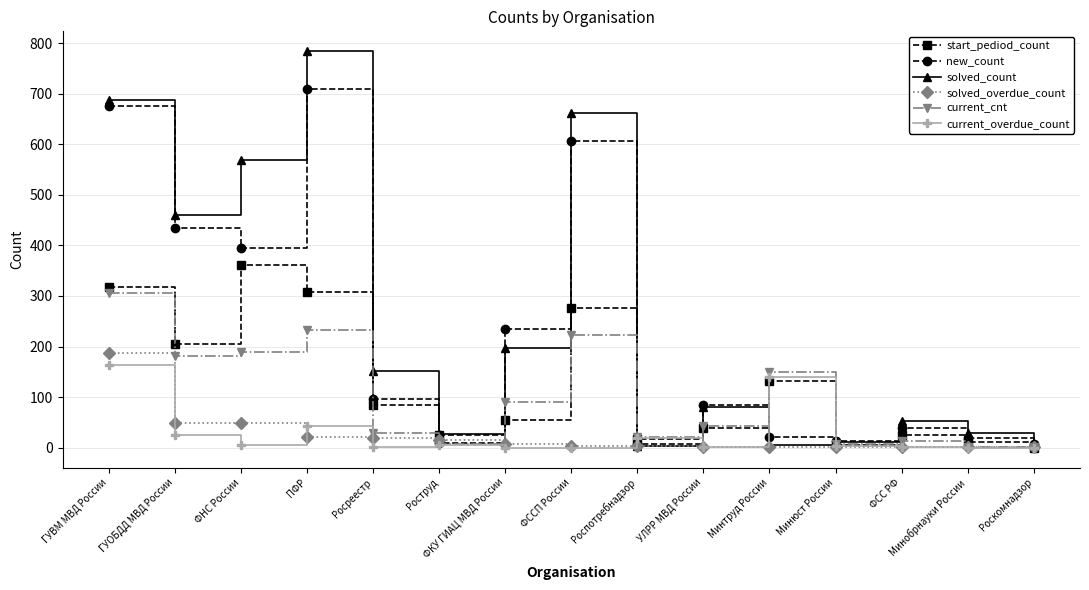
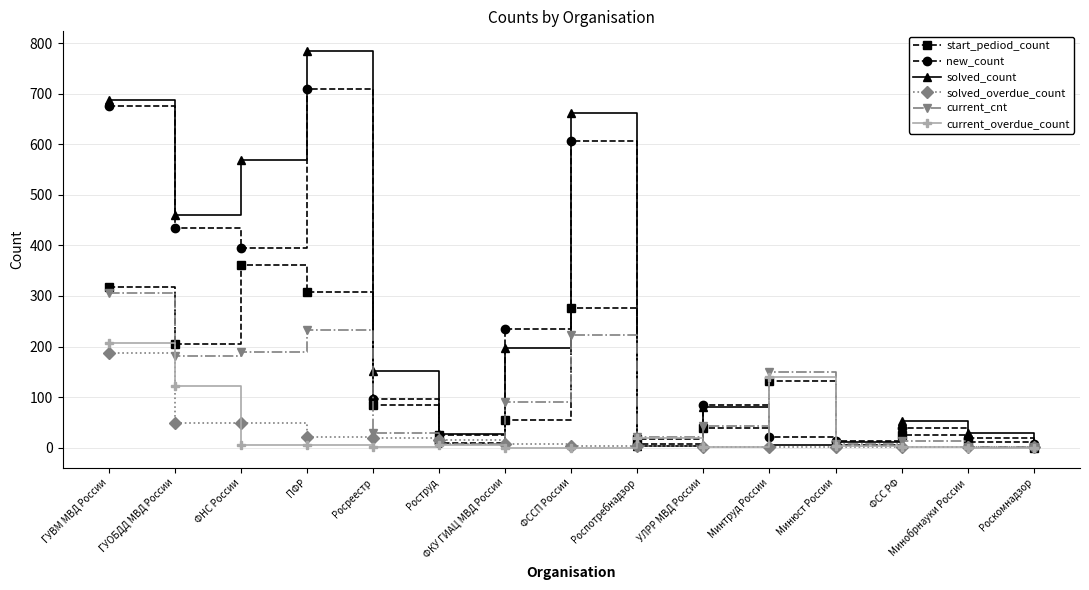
current_overdue_count, ГУВМ МВД России: 160 -> 210
current_overdue_count, ГУОБДД МВД России: 30 -> 120
current_overdue_count, ПФР: 40 -> 10
